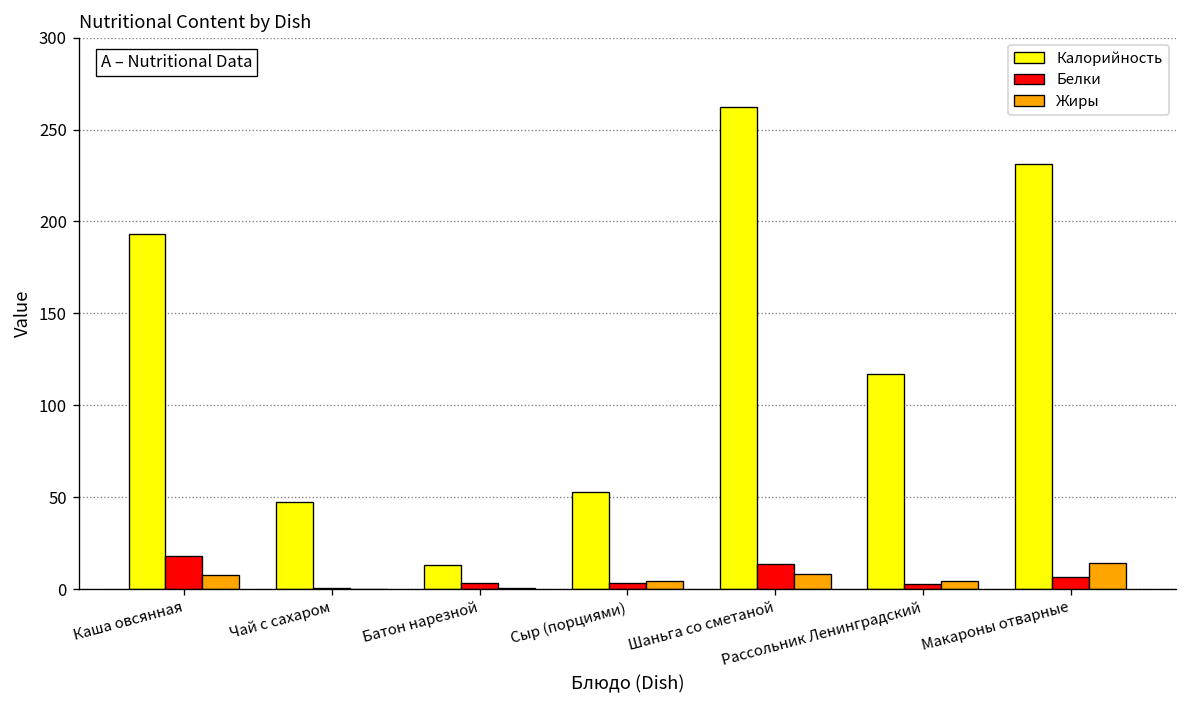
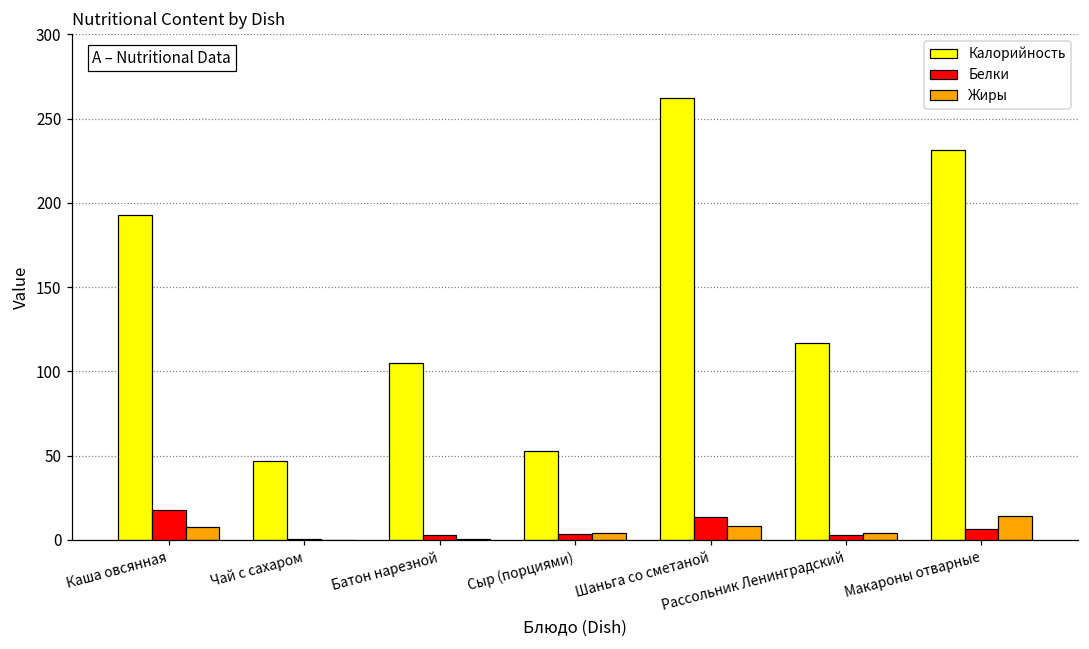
Калорийность, Батон нарезной: 13 -> 105
